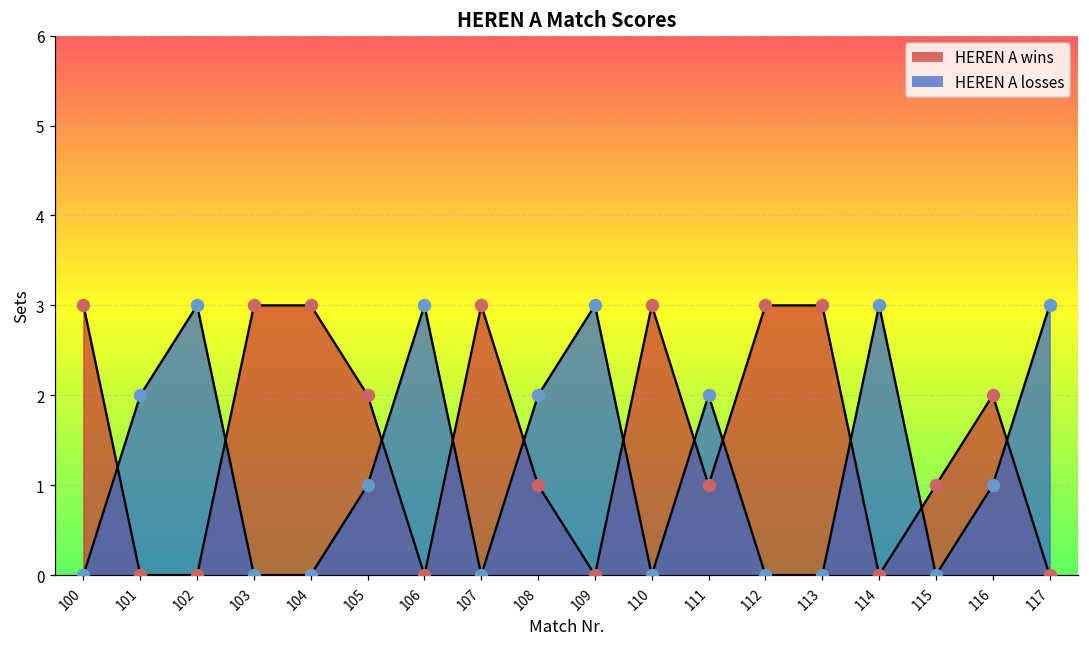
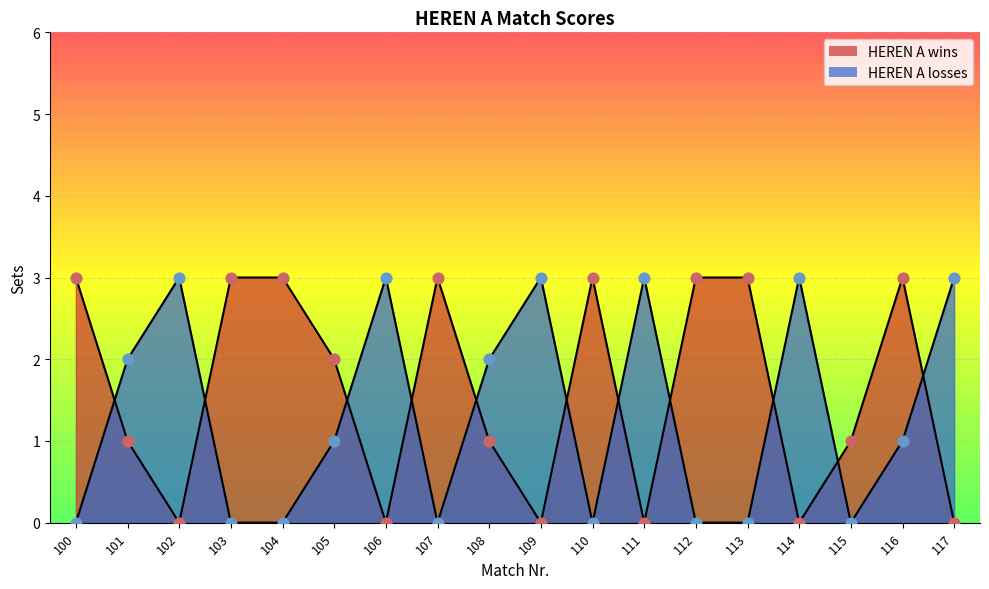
HEREN A wins, 101: 0 -> 1
HEREN A wins, 111: 1 -> 0
HEREN A losses, 111: 2 -> 3
HEREN A wins, 116: 2 -> 3
